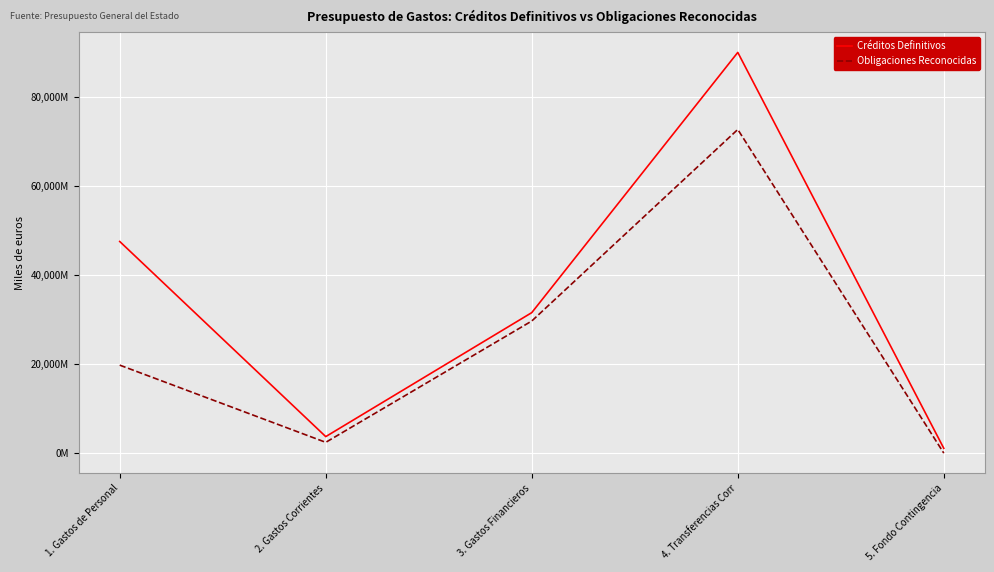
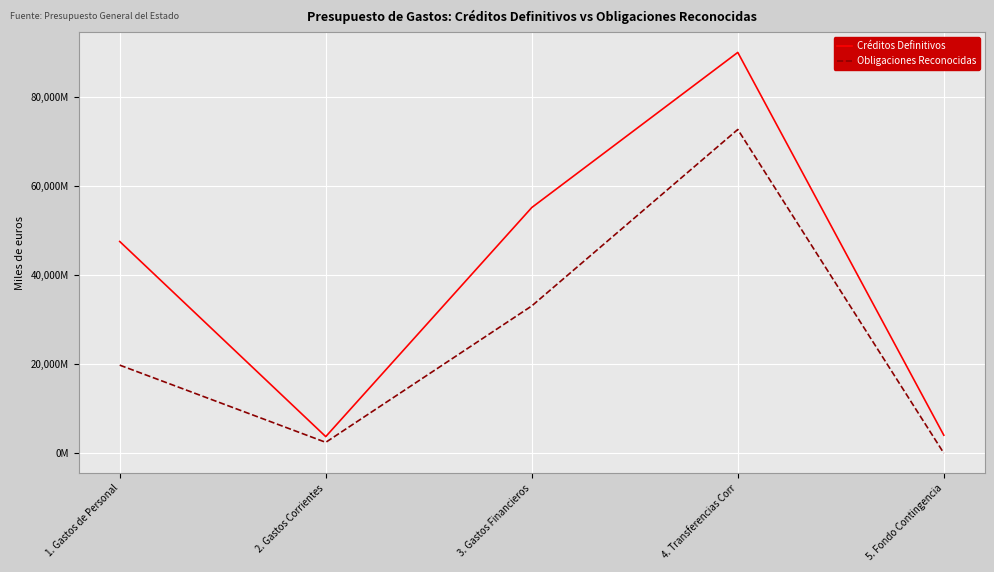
Créditos Definitivos, 3. Gastos Financieros: 32,000,000,000 -> 55,000,000,000
Obligaciones Reconocidas, 3. Gastos Financieros: 30,000,000,000 -> 33,000,000,000
Créditos Definitivos, 5. Fondo Contingencia: 1,000,000,000 -> 4,000,000,000
